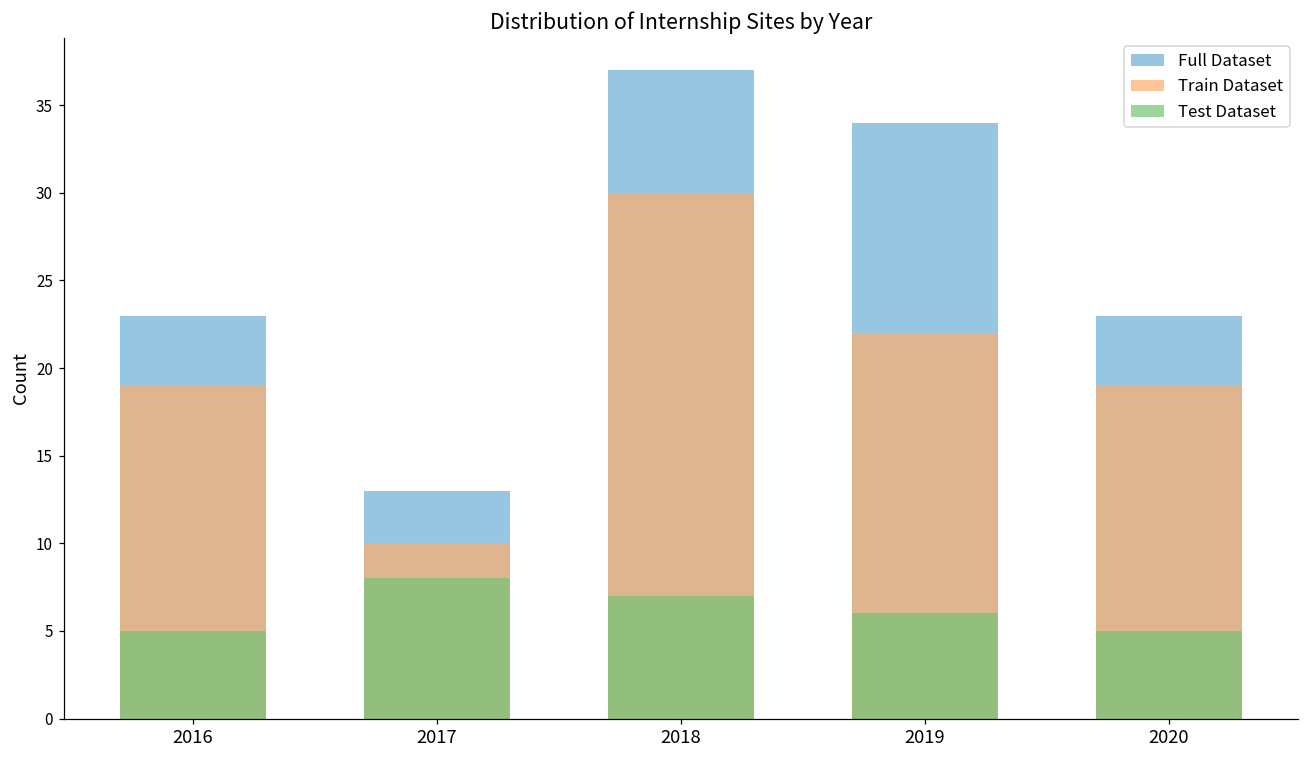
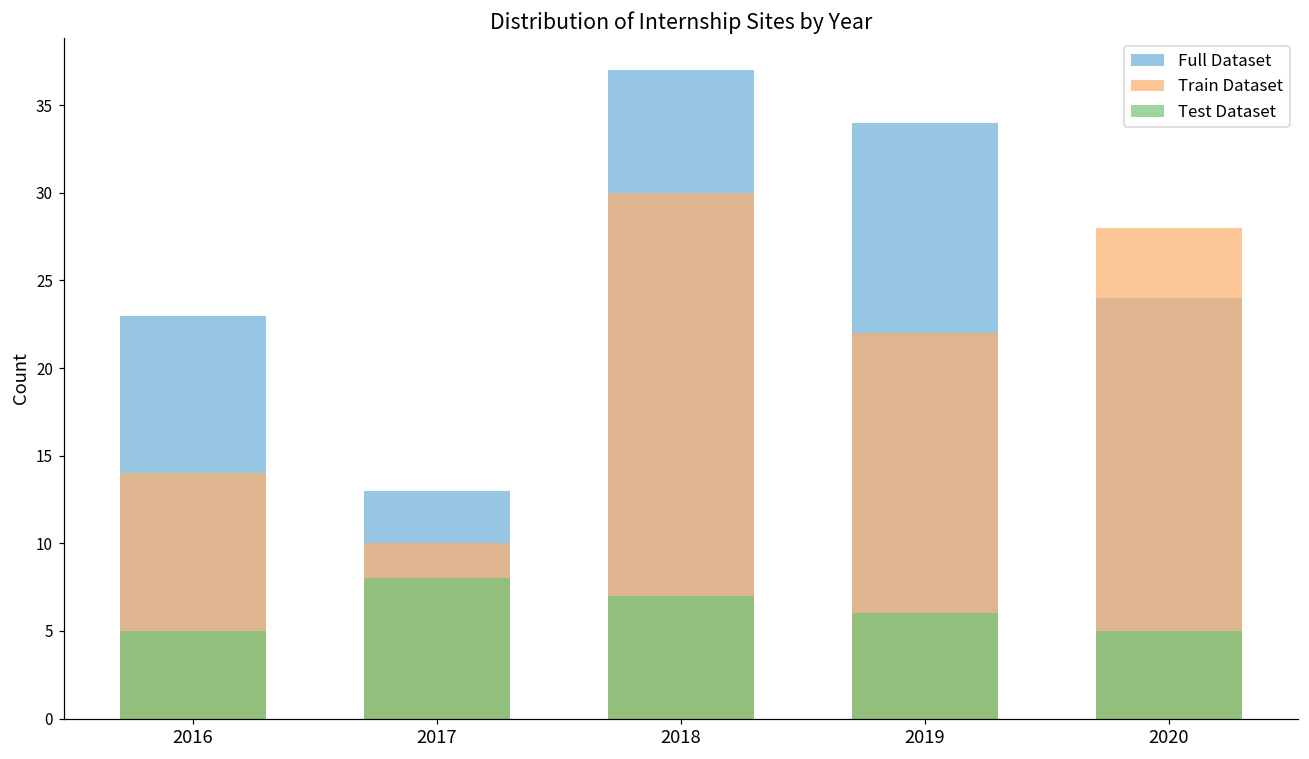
Train Dataset, 2016: 19 -> 14
Full Dataset, 2020: 23 -> 24
Train Dataset, 2020: 19 -> 28
